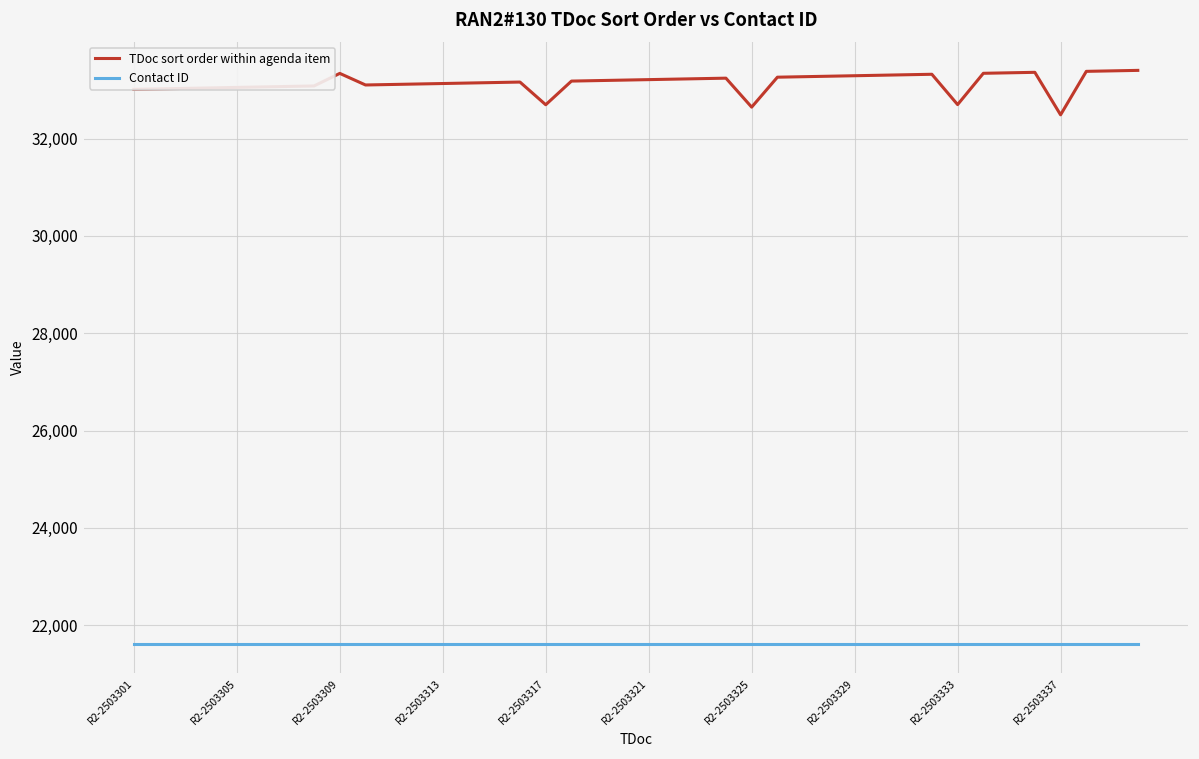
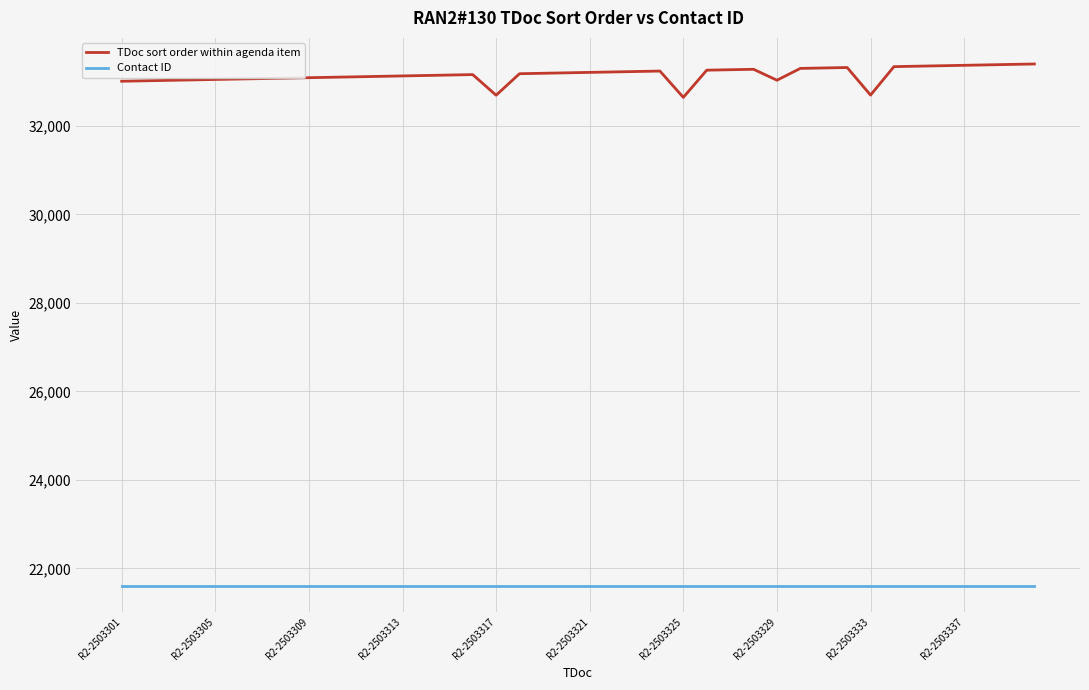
TDoc sort order within agenda item, R2-2503309: 33,300 -> 33,100
TDoc sort order within agenda item, R2-2503329: 33,300 -> 33,000
TDoc sort order within agenda item, R2-2503337: 32,500 -> 33,400
